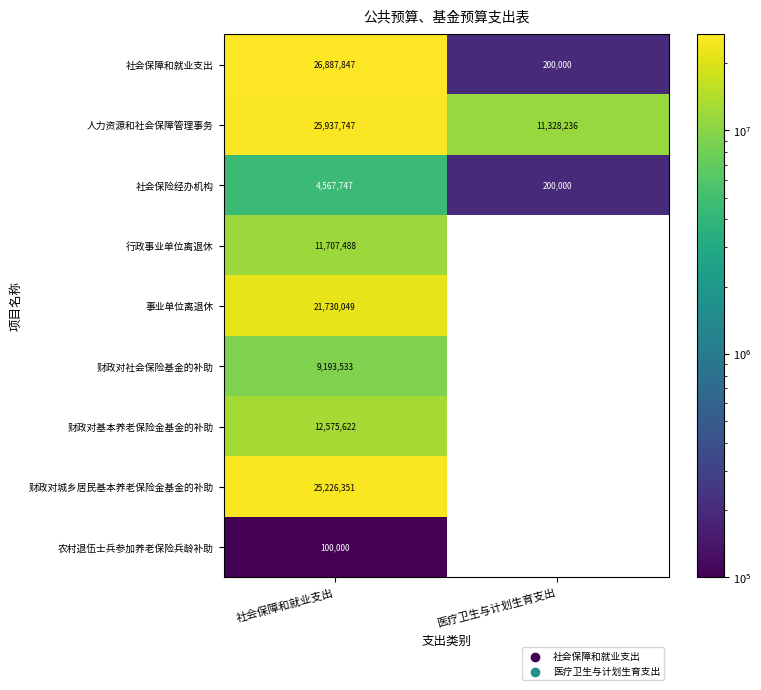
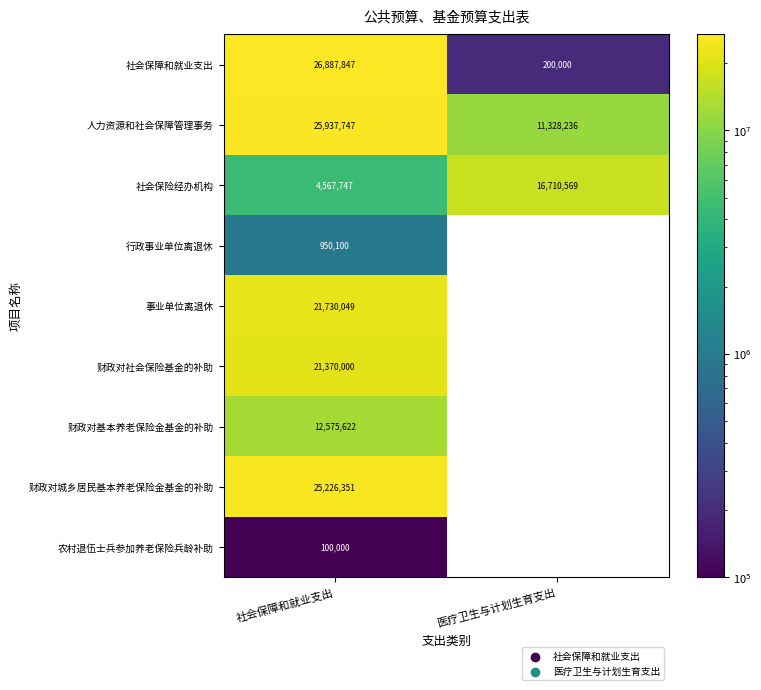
社会保险经办机构, 医疗卫生与计划生育支出: 200,000 -> 16,710,569
行政事业单位离退休, 社会保障和就业支出: 11,707,488 -> 950,100
财政对社会保险基金的补助, 社会保障和就业支出: 9,193,533 -> 21,370,000
